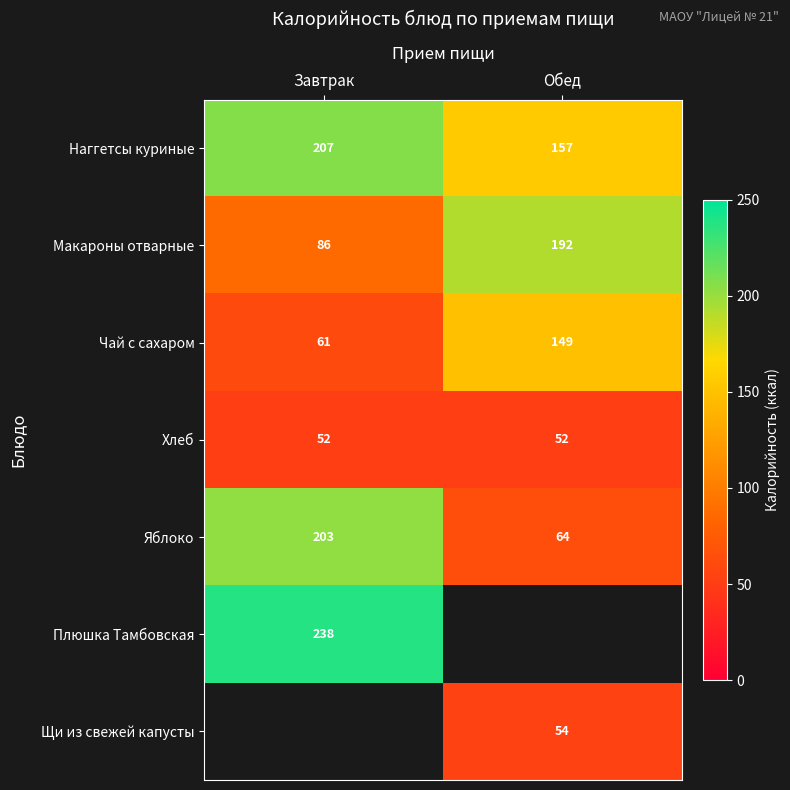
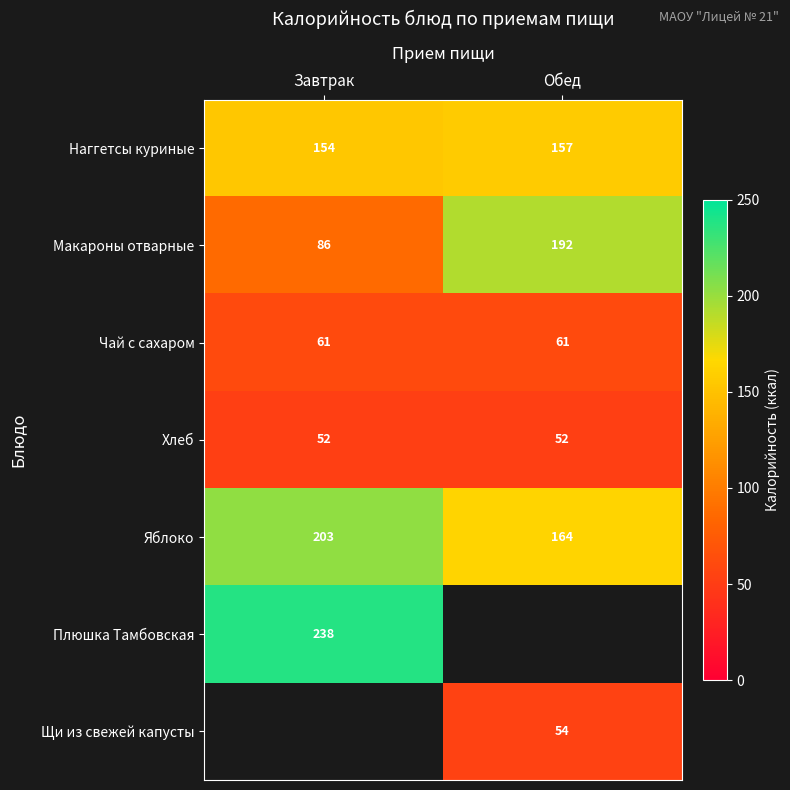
Наггетсы куриные, Завтрак: 207 -> 154
Чай с сахаром, Обед: 149 -> 61
Яблоко, Обед: 64 -> 164
